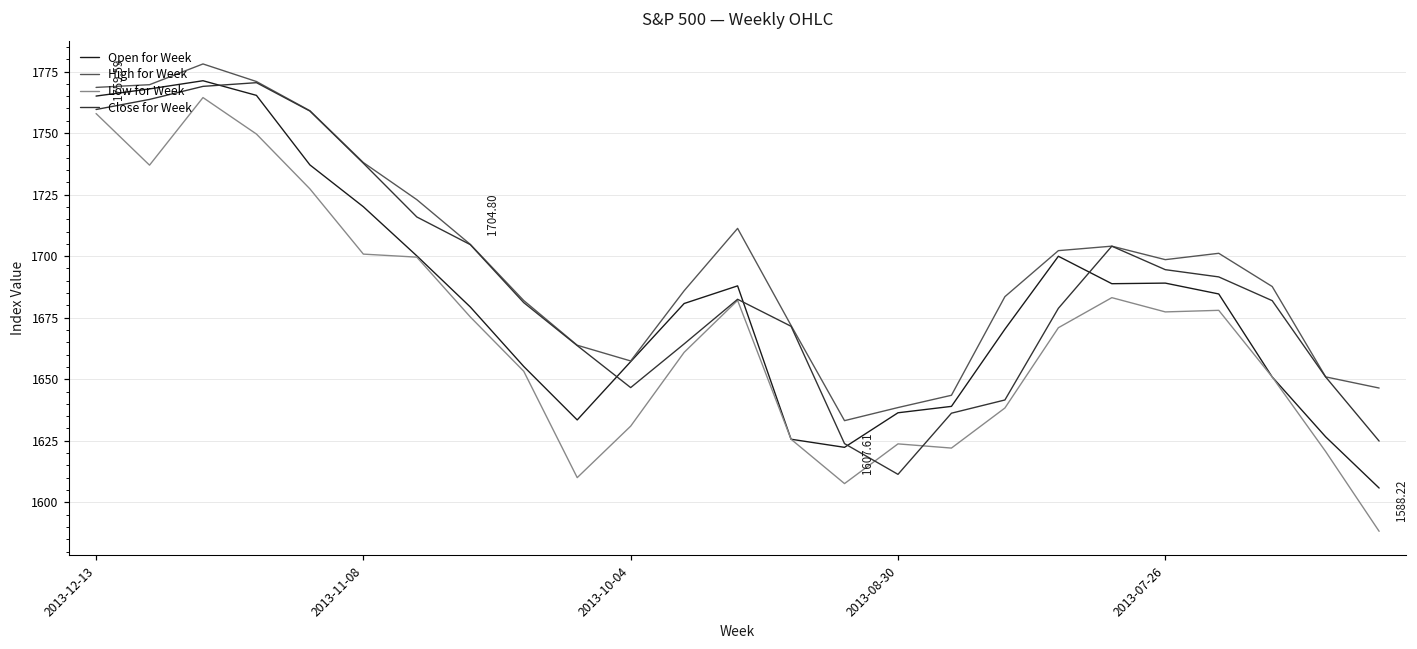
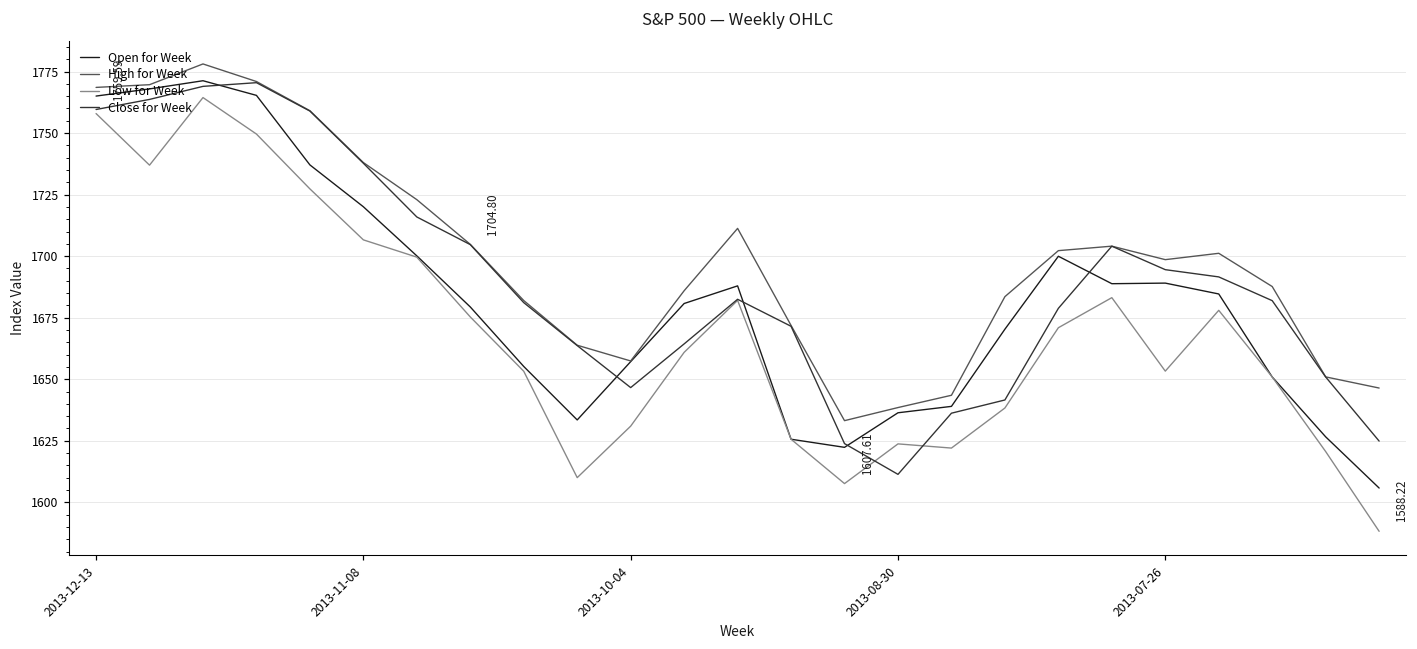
Low for Week, 2013-11-08: 1701 -> 1707
Low for Week, 2013-07-26: 1677 -> 1653
